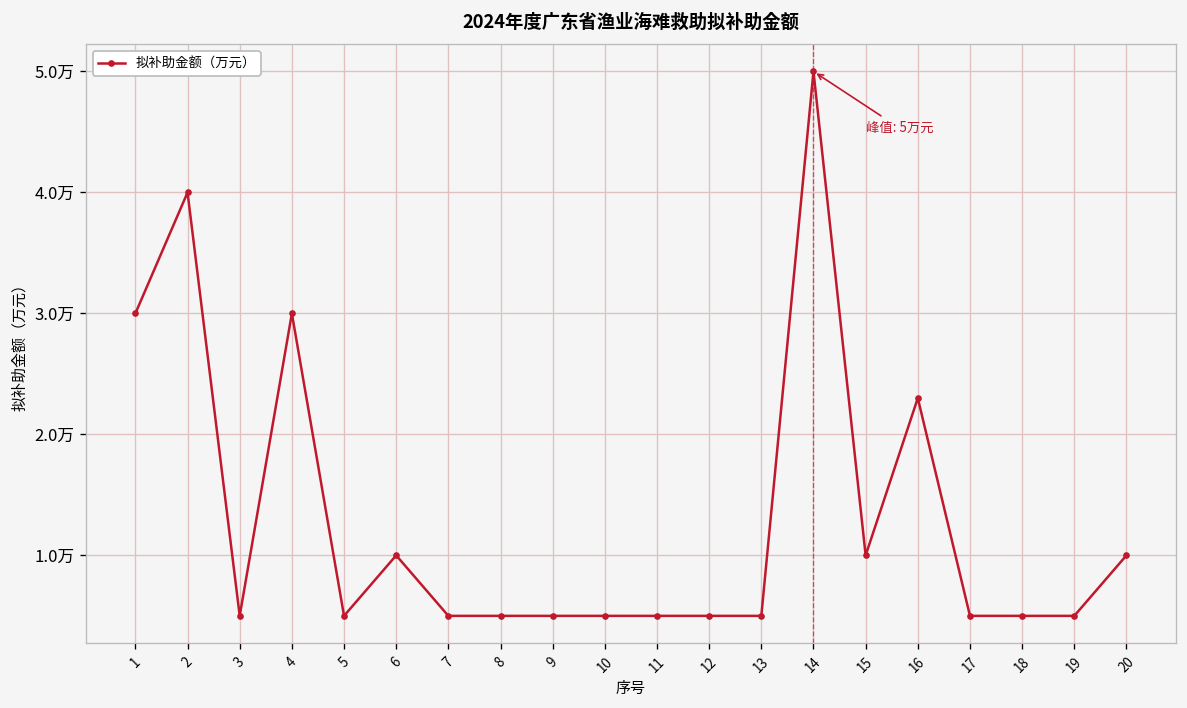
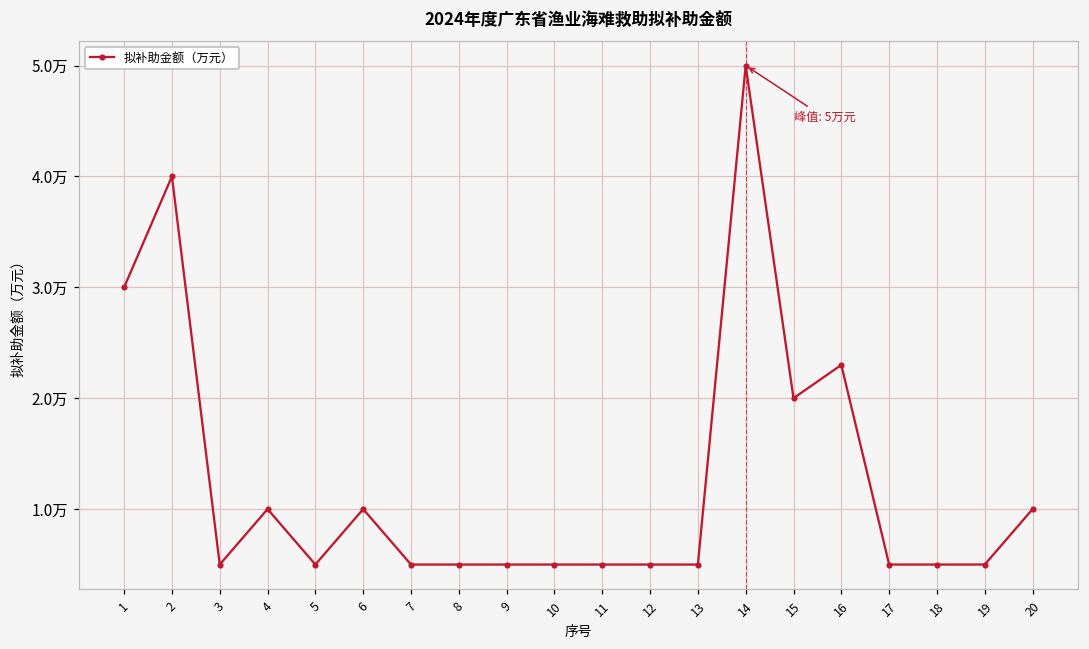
4: 3万 -> 1万
15: 1万 -> 2万
